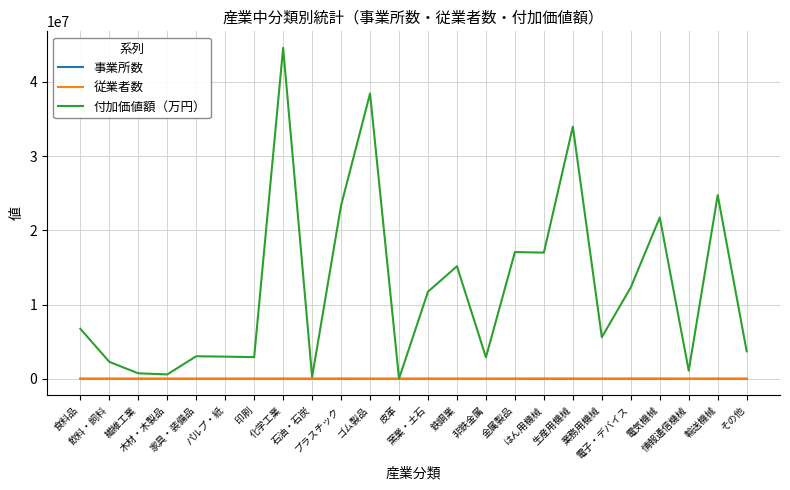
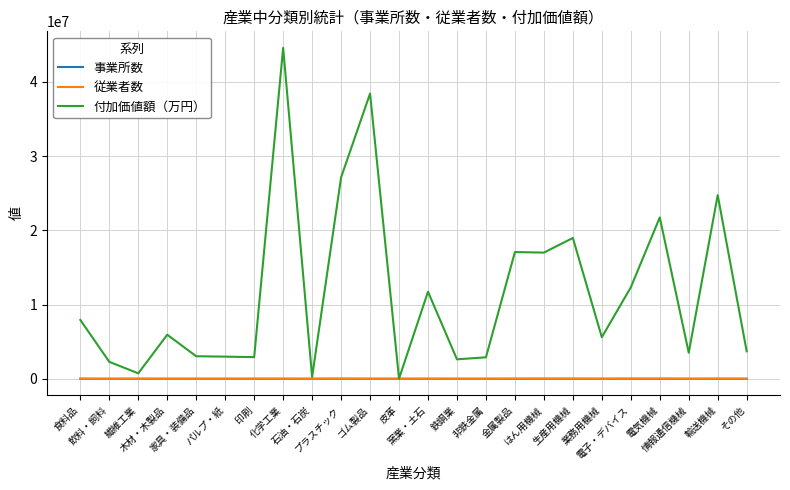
付加価値額（万円）, 食料品: 7000000 -> 8000000
付加価値額（万円）, 木材・木製品: 1000000 -> 6000000
付加価値額（万円）, プラスチック: 23000000 -> 27000000
付加価値額（万円）, 鉄鋼業: 15000000 -> 3000000
付加価値額（万円）, 生産用機械: 34000000 -> 19000000
付加価値額（万円）, 情報通信機械: 1000000 -> 4000000
